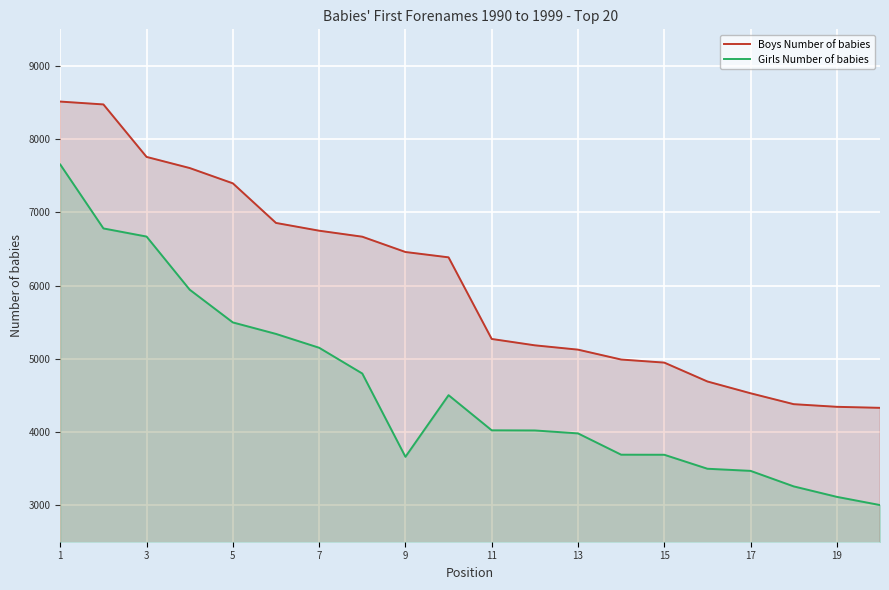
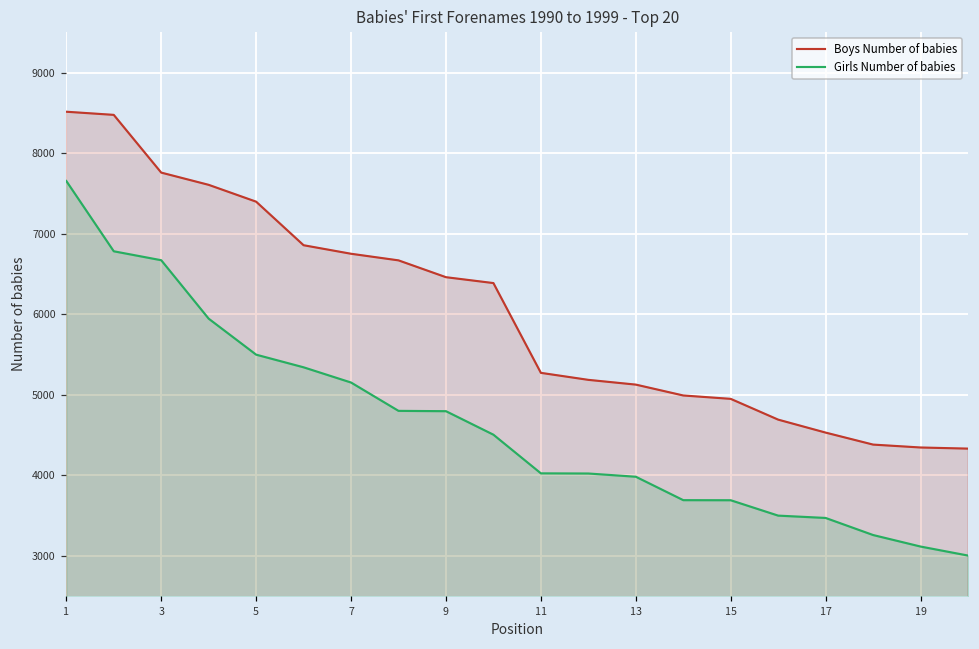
Girls Number of babies, 9: 3700 -> 4800
